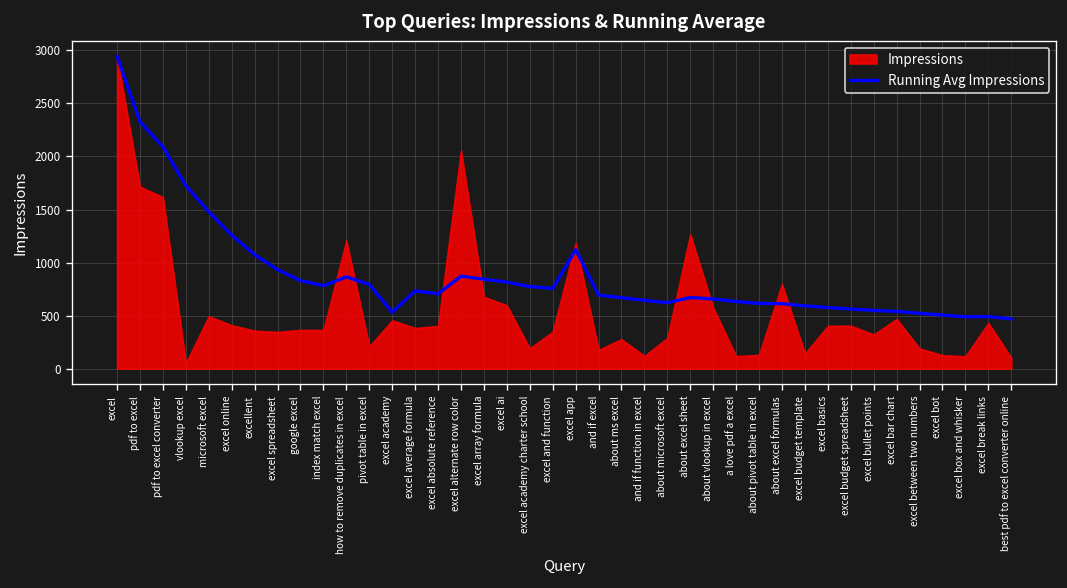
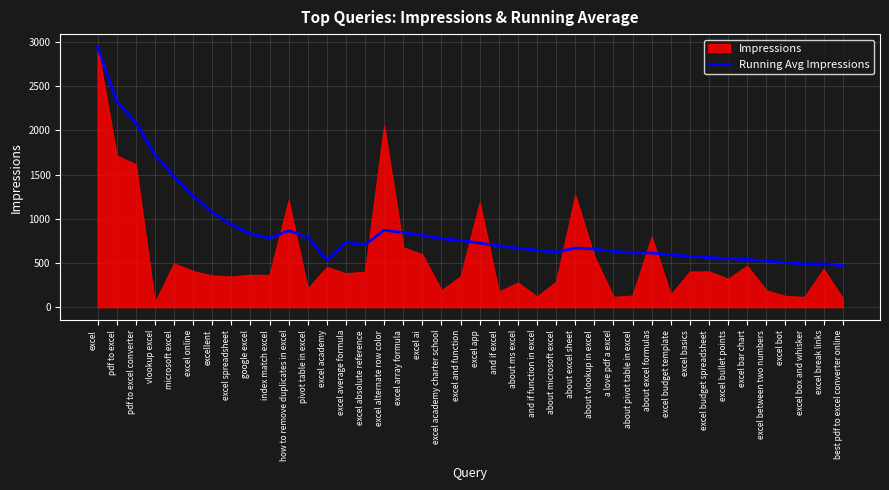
Running Avg Impressions, excel app: 1100 -> 700
